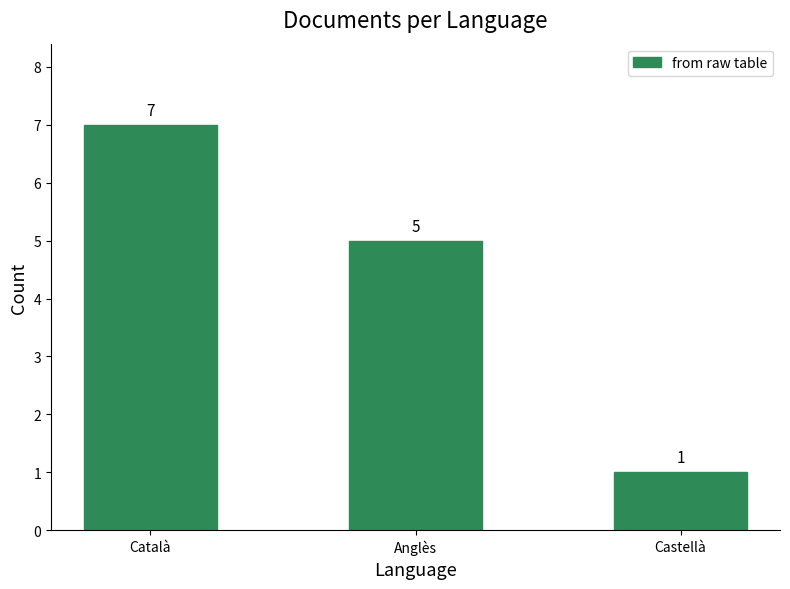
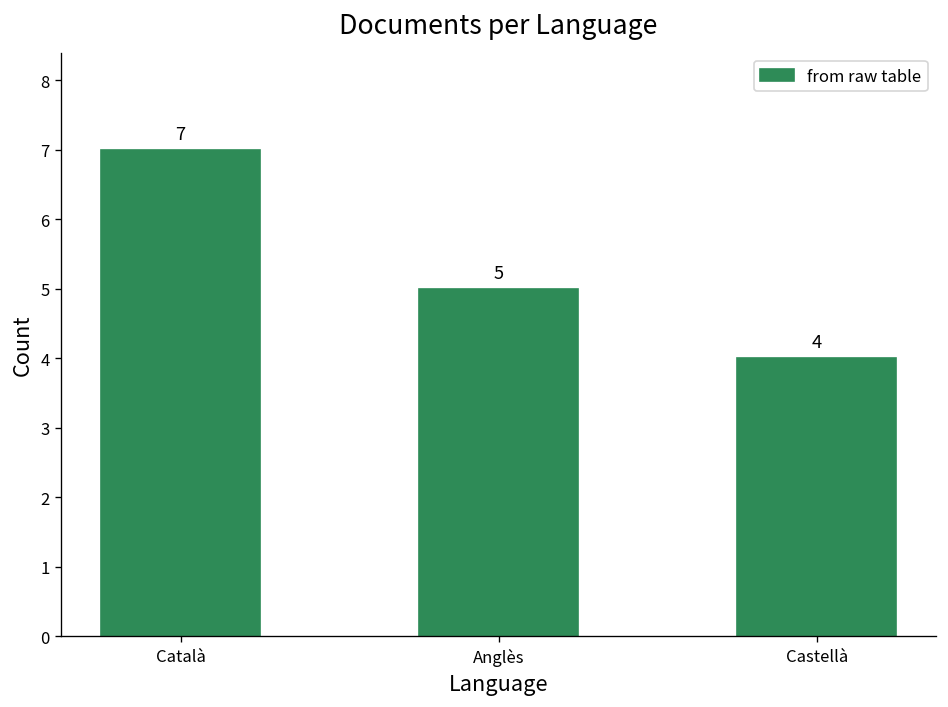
Castellà: 1 -> 4
